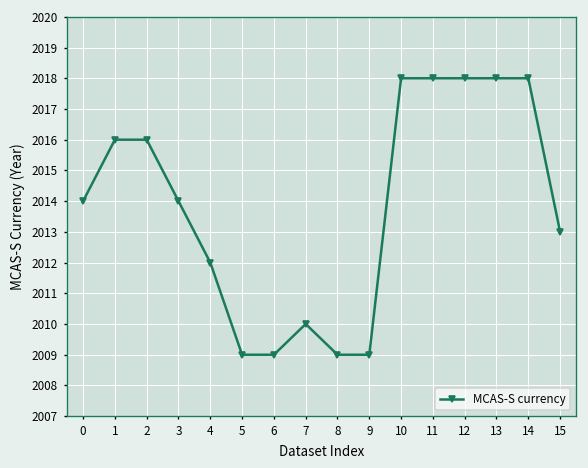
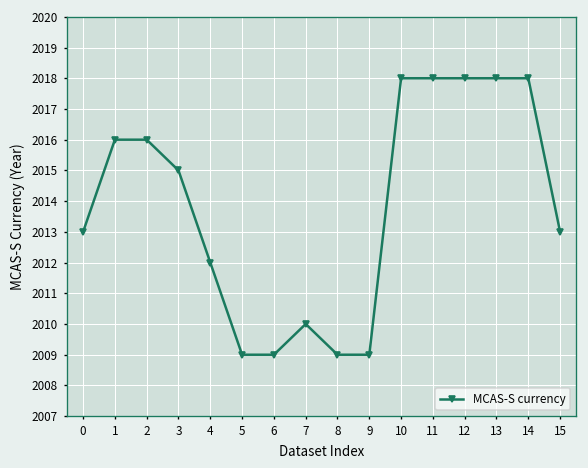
0: 2014 -> 2013
3: 2014 -> 2015
